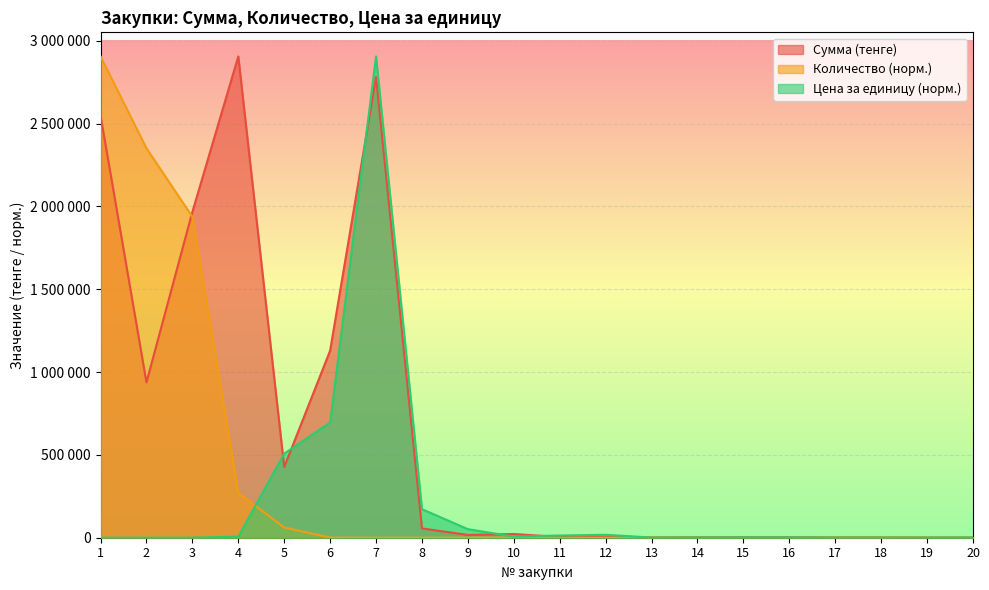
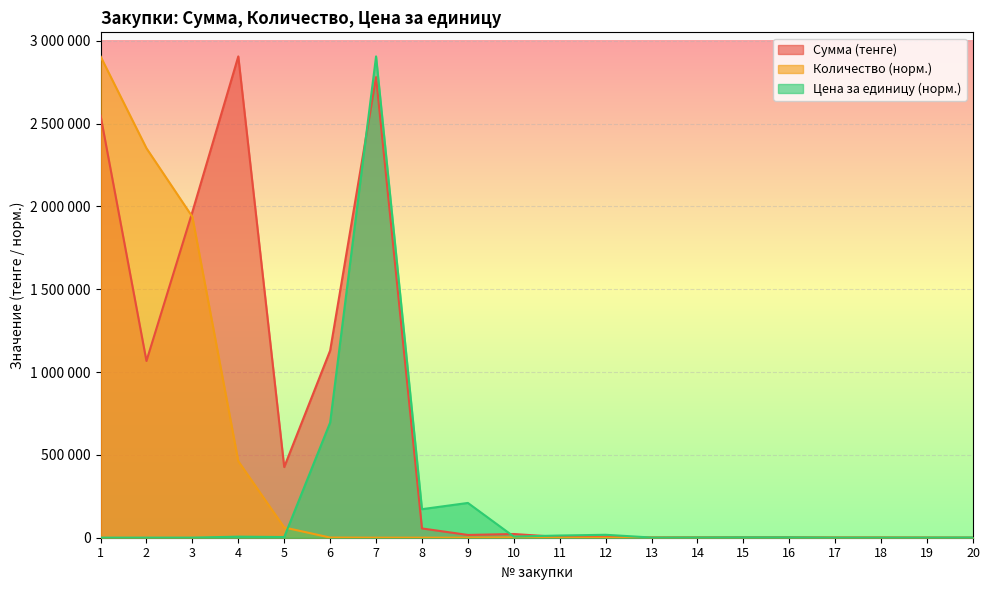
Сумма (тенге), 2: 940000 -> 1070000
Количество (норм.), 4: 270000 -> 460000
Цена за единицу (норм.), 5: 510000 -> 0
Цена за единицу (норм.), 9: 50000 -> 210000
